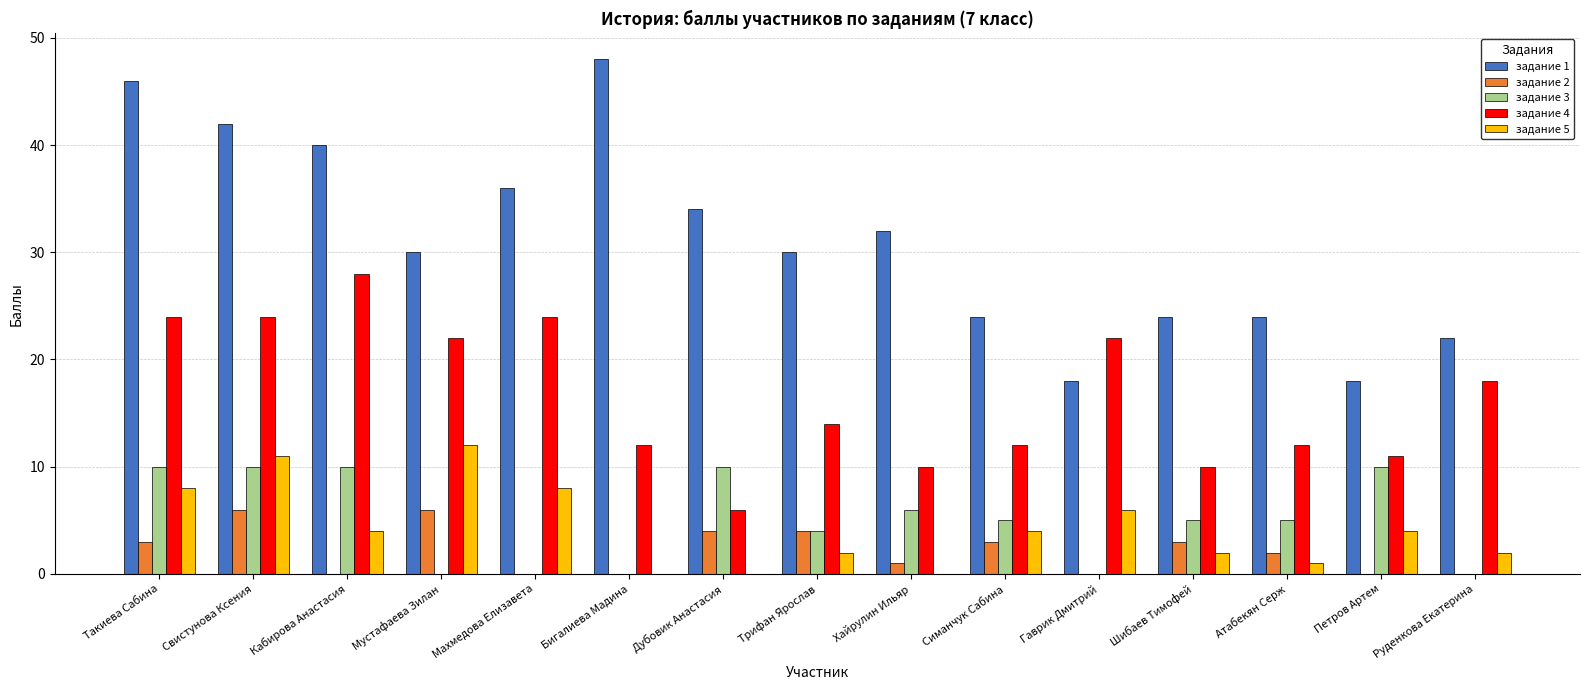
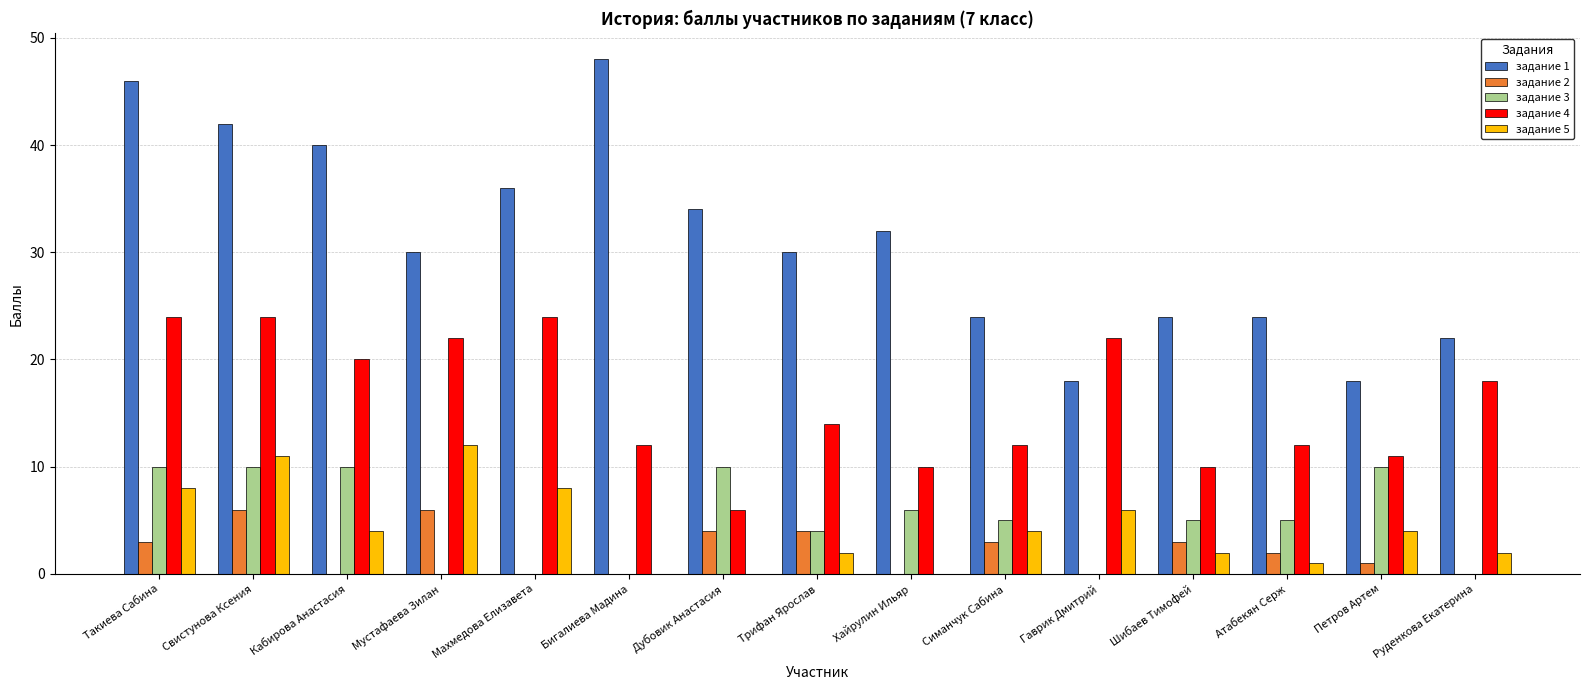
задание 4, Кабирова Анастасия: 28 -> 20
задание 2, Хайрулин Ильяр: 1 -> 0
задание 2, Петров Артем: 0 -> 1
